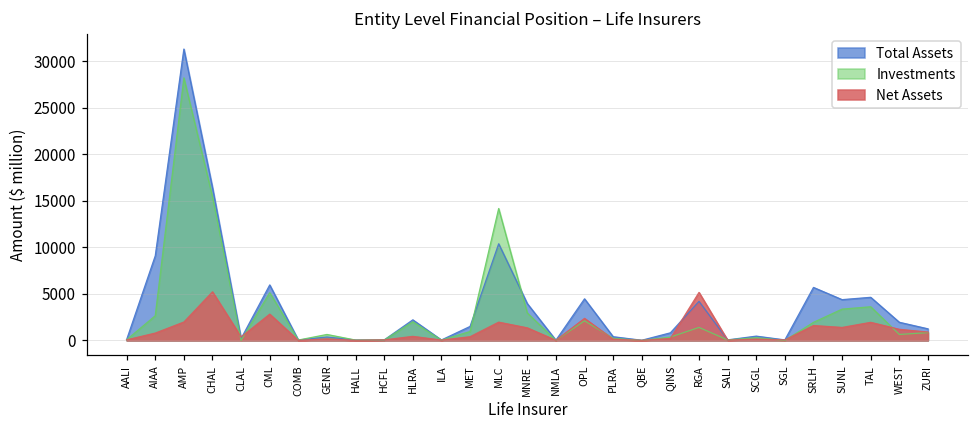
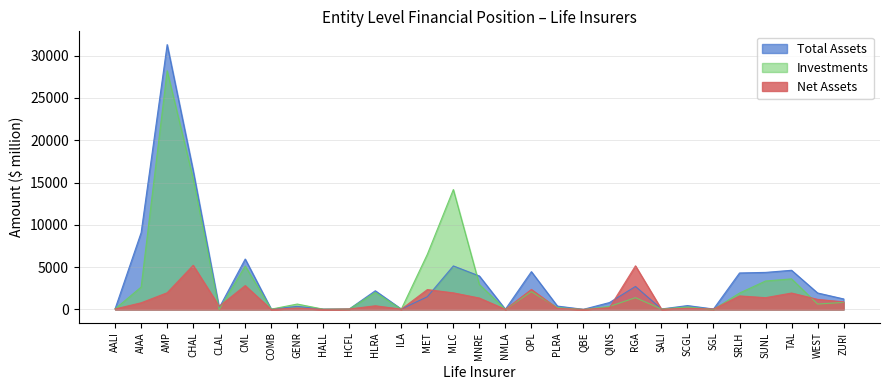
Investments, MET: 1000 -> 7000
Net Assets, MET: 0 -> 2000
Total Assets, MLC: 10000 -> 5000
Total Assets, RGA: 4000 -> 3000
Total Assets, SRLH: 6000 -> 4000
